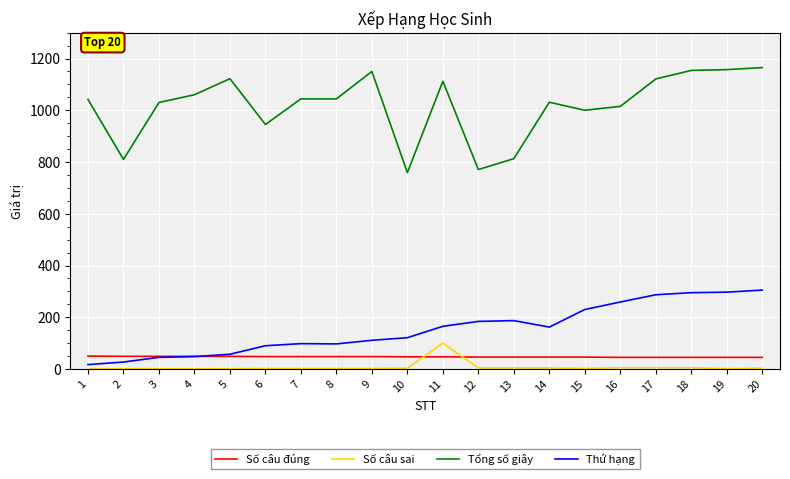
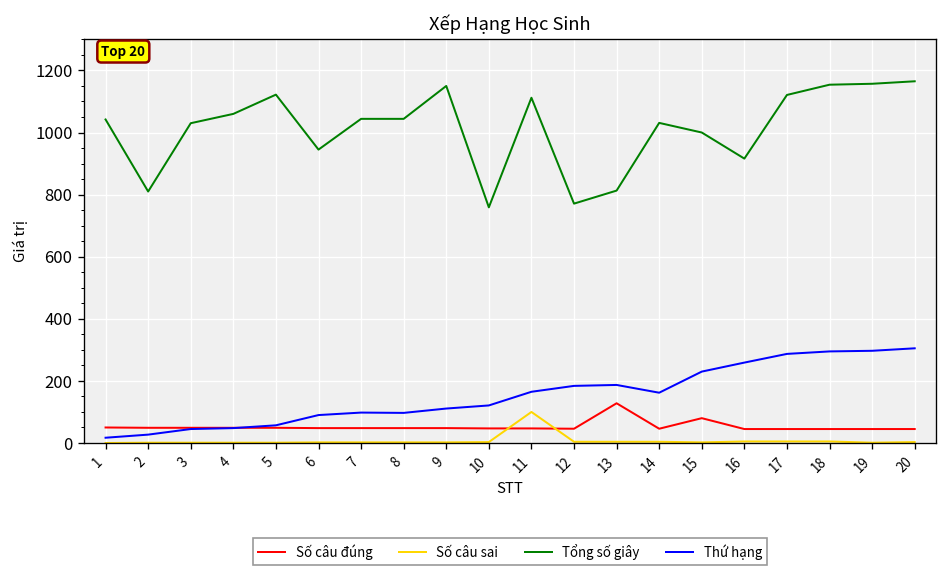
Số câu đúng, 13: 50 -> 130
Số câu đúng, 15: 50 -> 80
Tổng số giây, 16: 1020 -> 920
